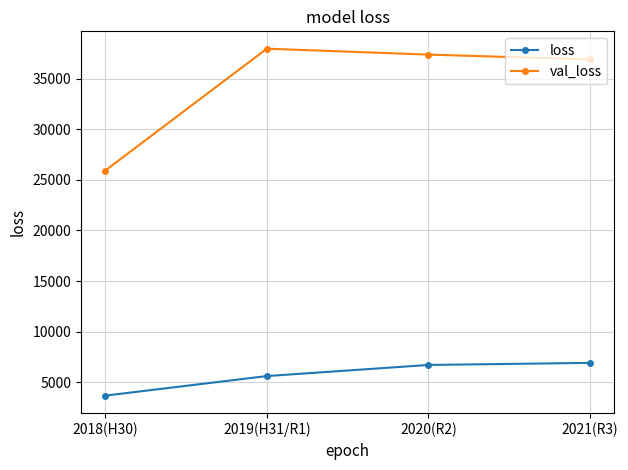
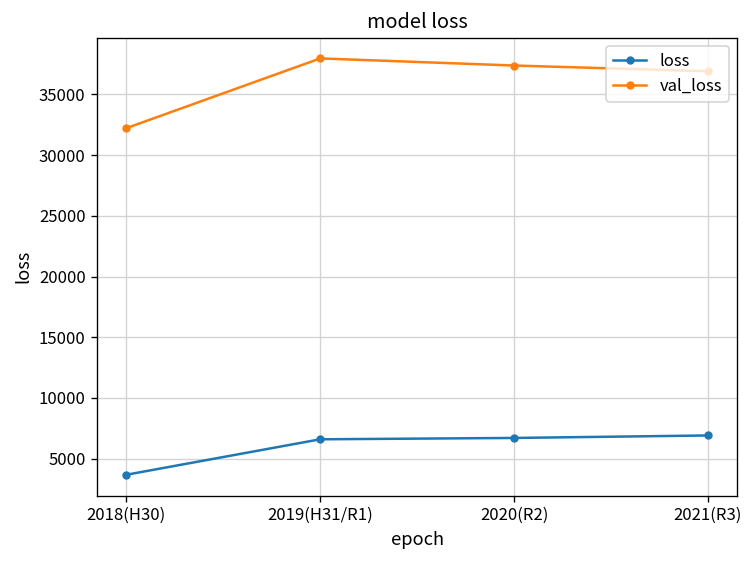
val_loss, 2018(H30): 25900 -> 32200
loss, 2019(H31/R1): 5600 -> 6600
